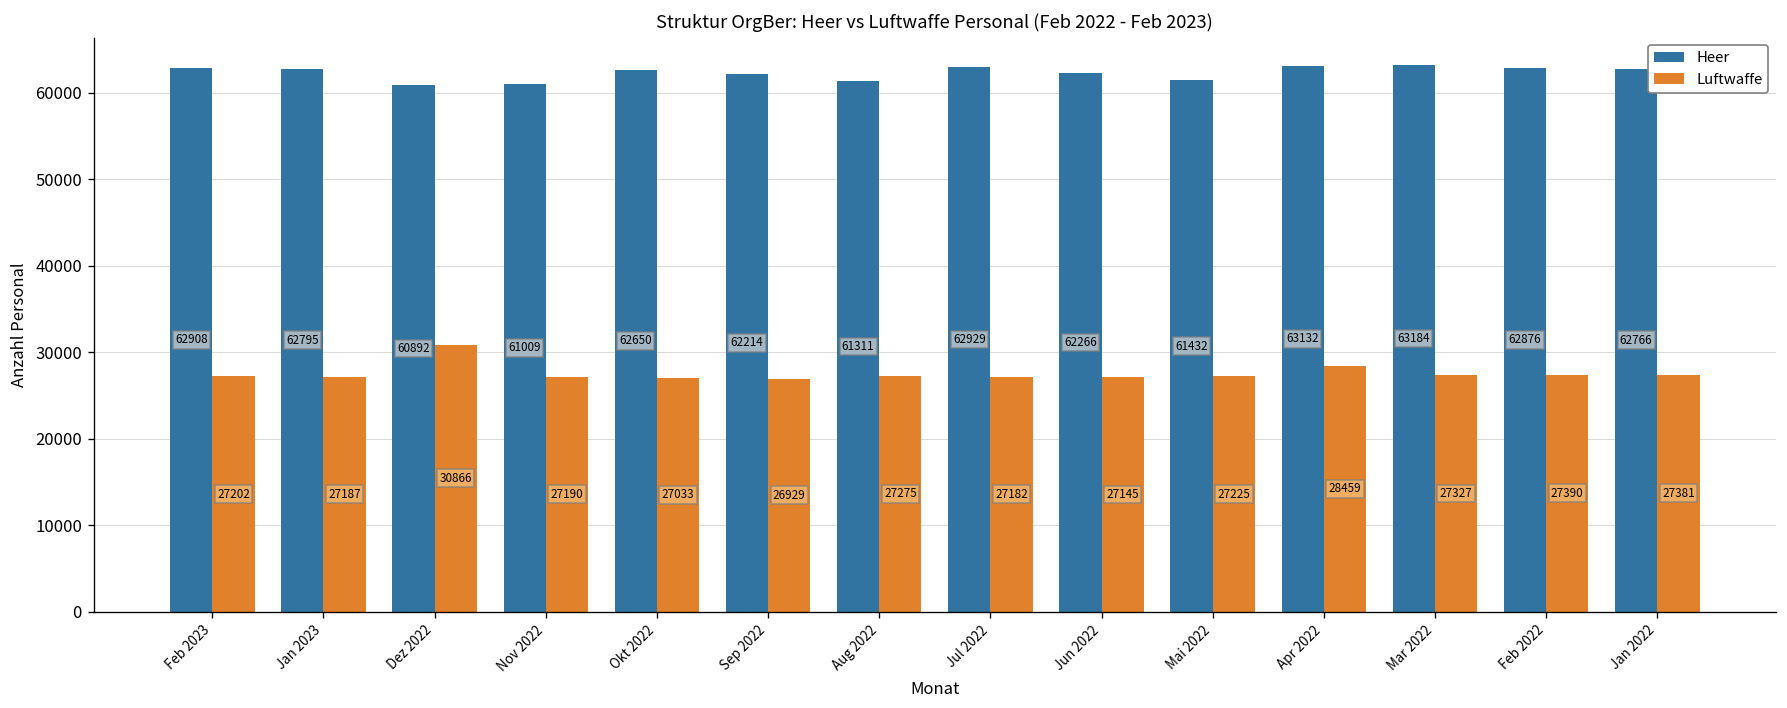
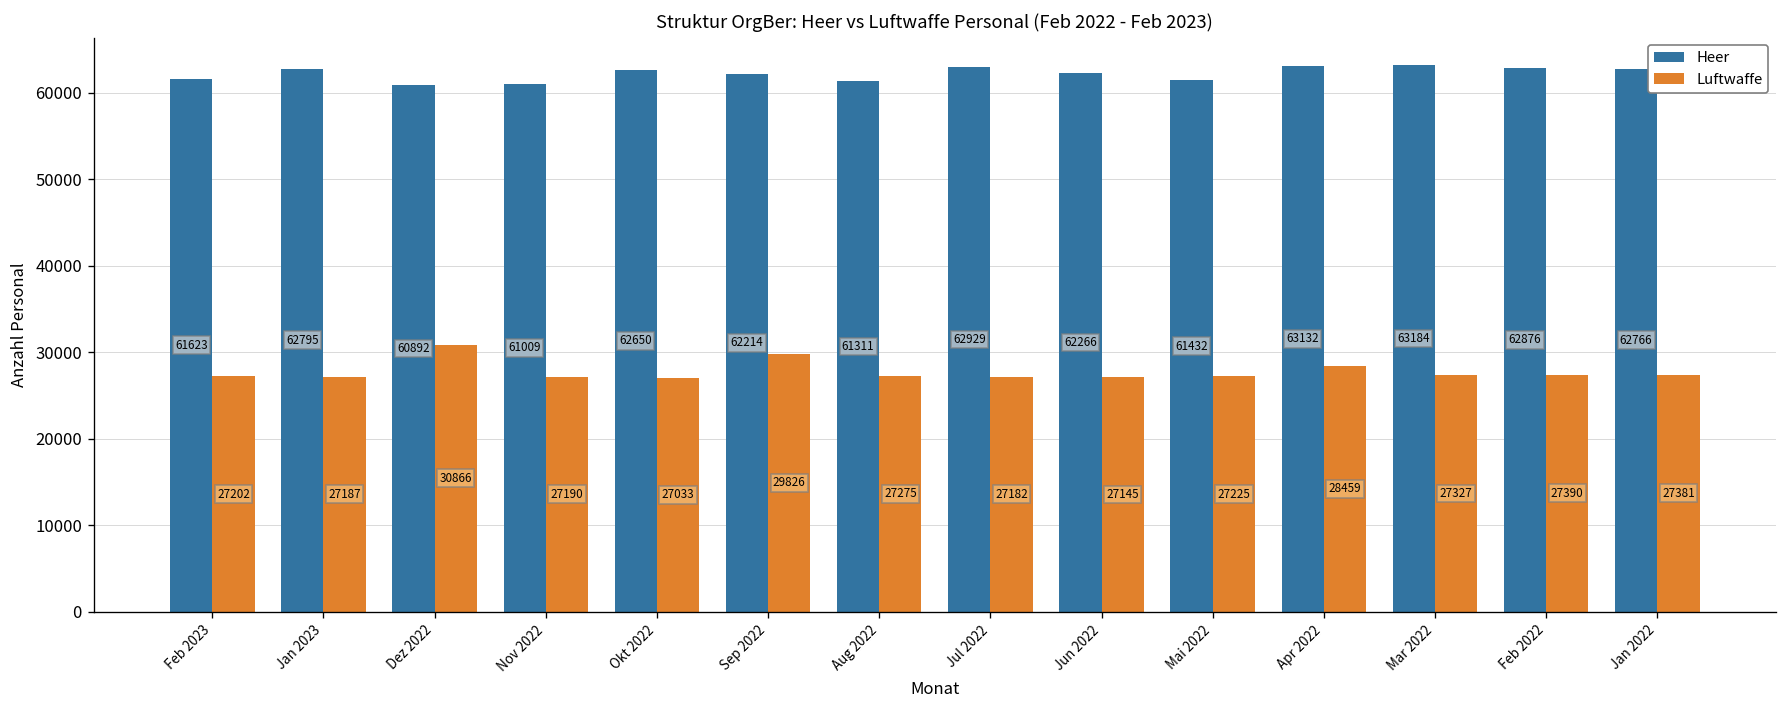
Heer, Feb 2023: 62908 -> 61623
Luftwaffe, Sep 2022: 26929 -> 29826
